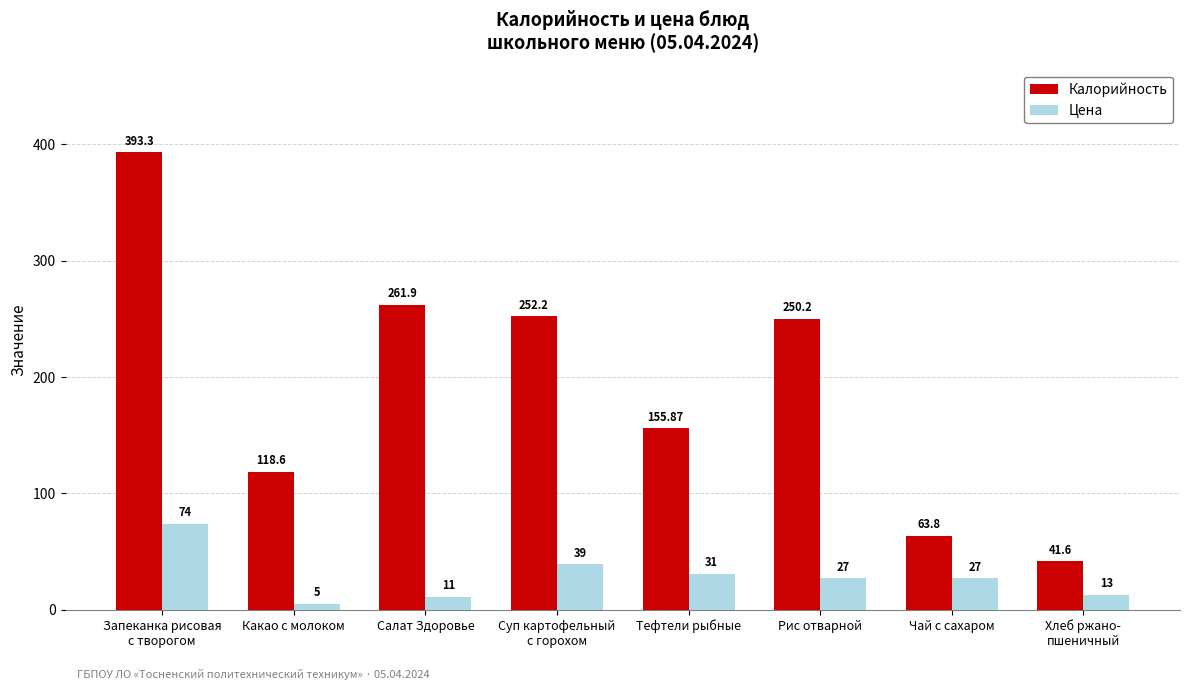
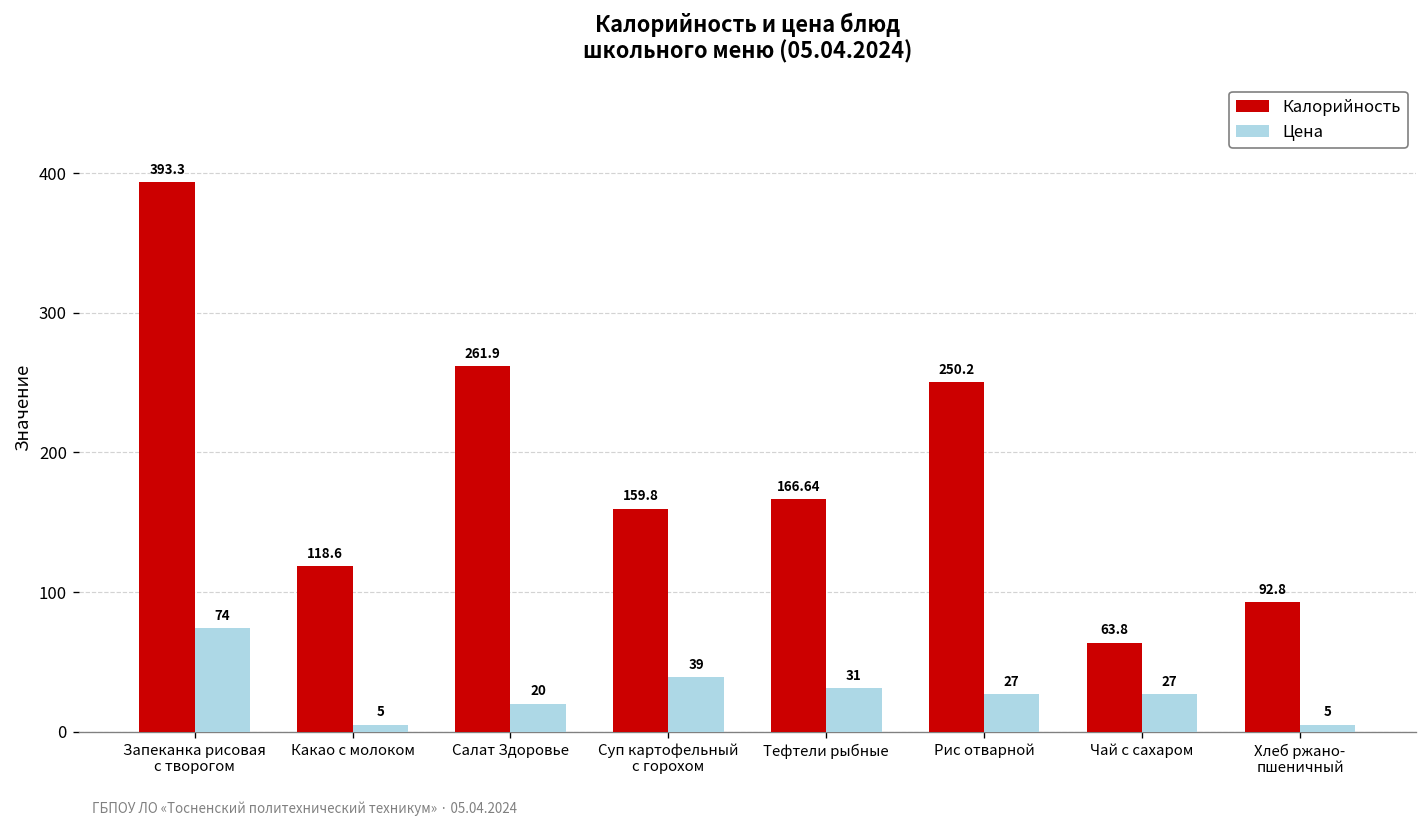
Цена, Салат Здоровье: 11 -> 20
Калорийность, Суп картофельный с горохом: 252.2 -> 159.8
Калорийность, Тефтели рыбные: 155.87 -> 166.64
Калорийность, Хлеб ржано- пшеничный: 41.6 -> 92.8
Цена, Хлеб ржано- пшеничный: 13 -> 5
